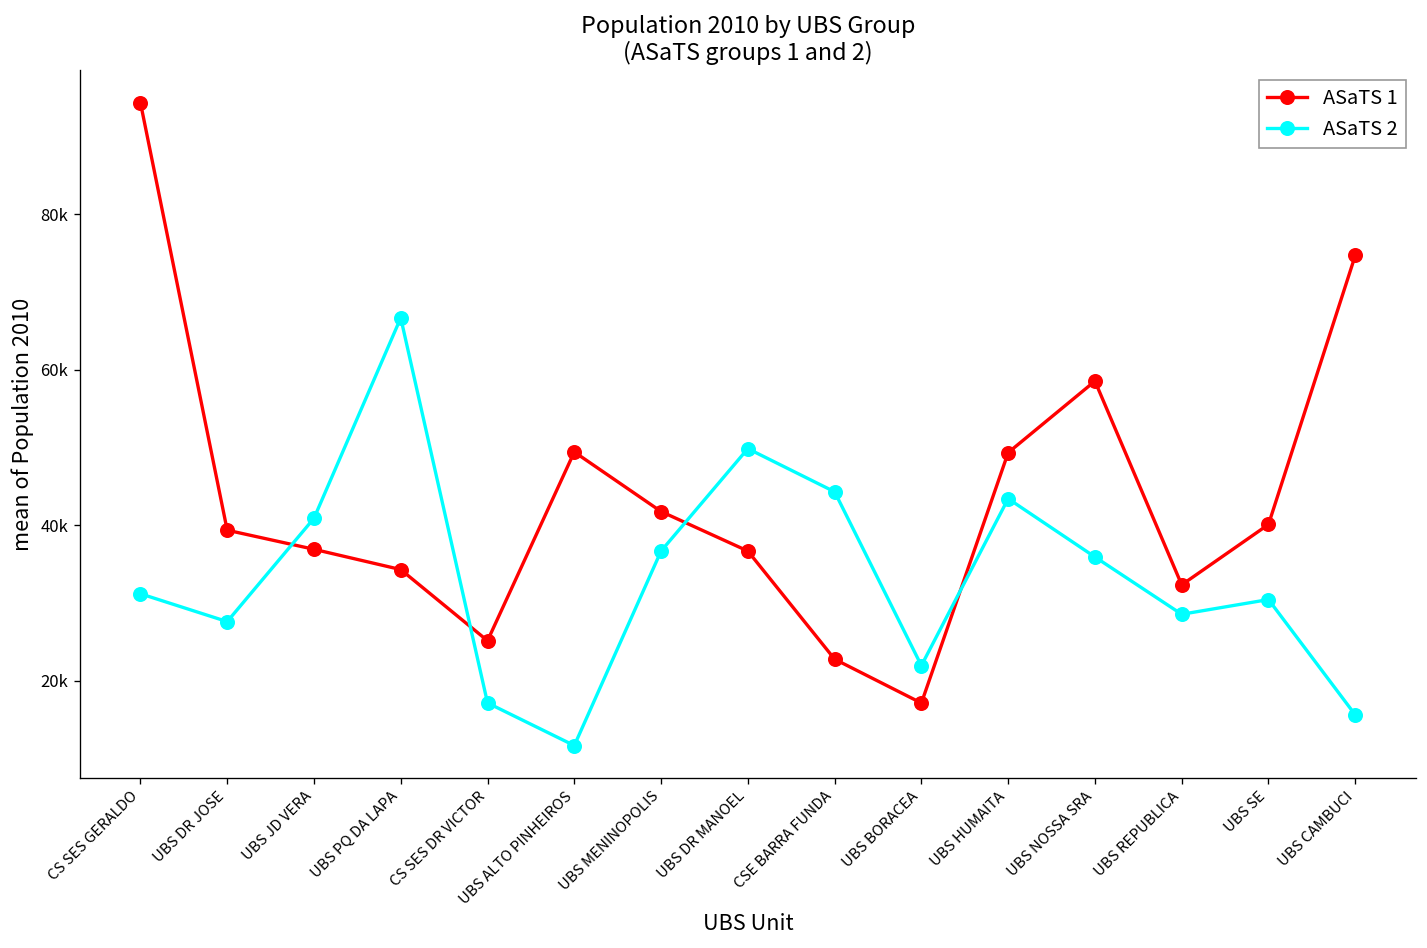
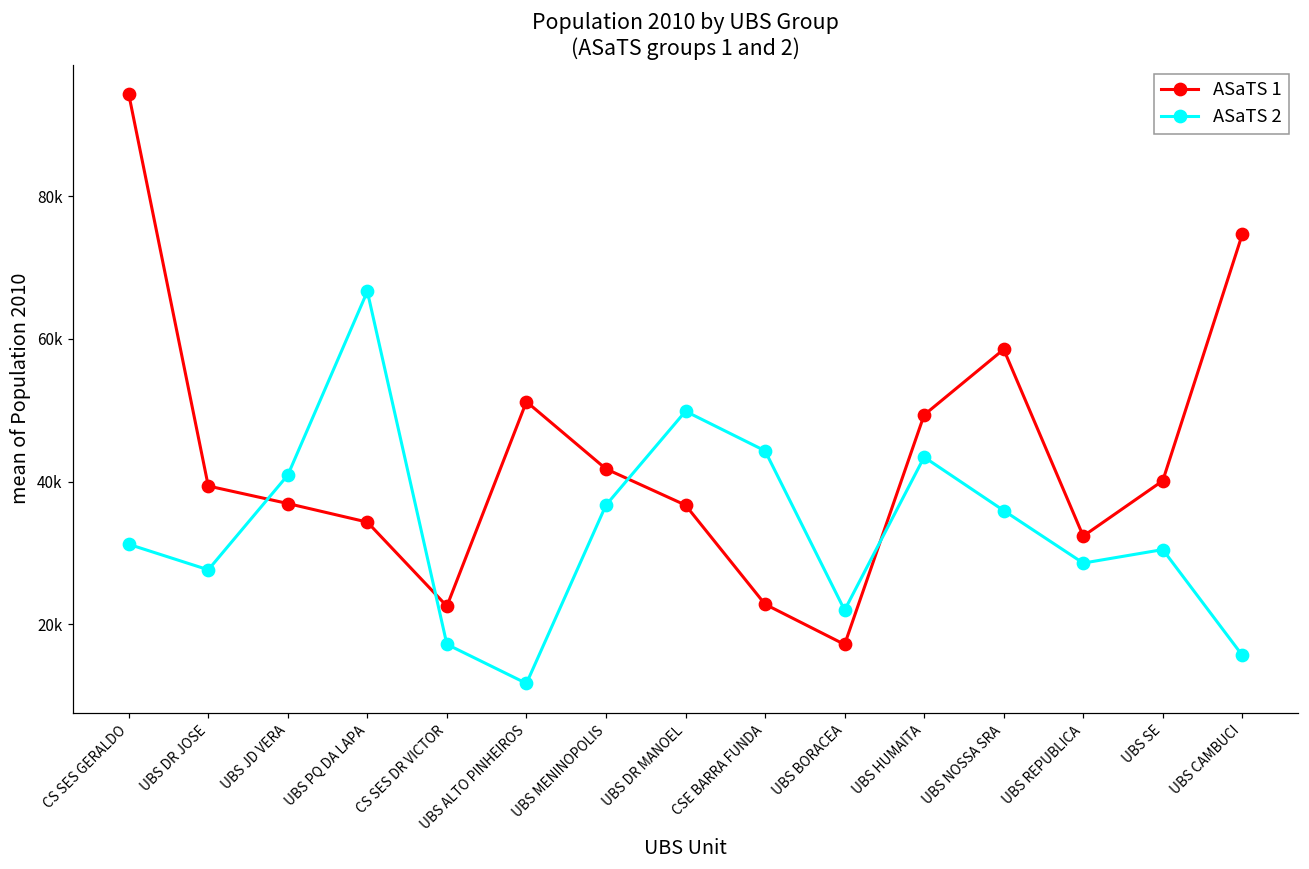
ASaTS 1, CS SES DR VICTOR: 25000 -> 23000
ASaTS 1, UBS ALTO PINHEIROS: 49000 -> 51000
